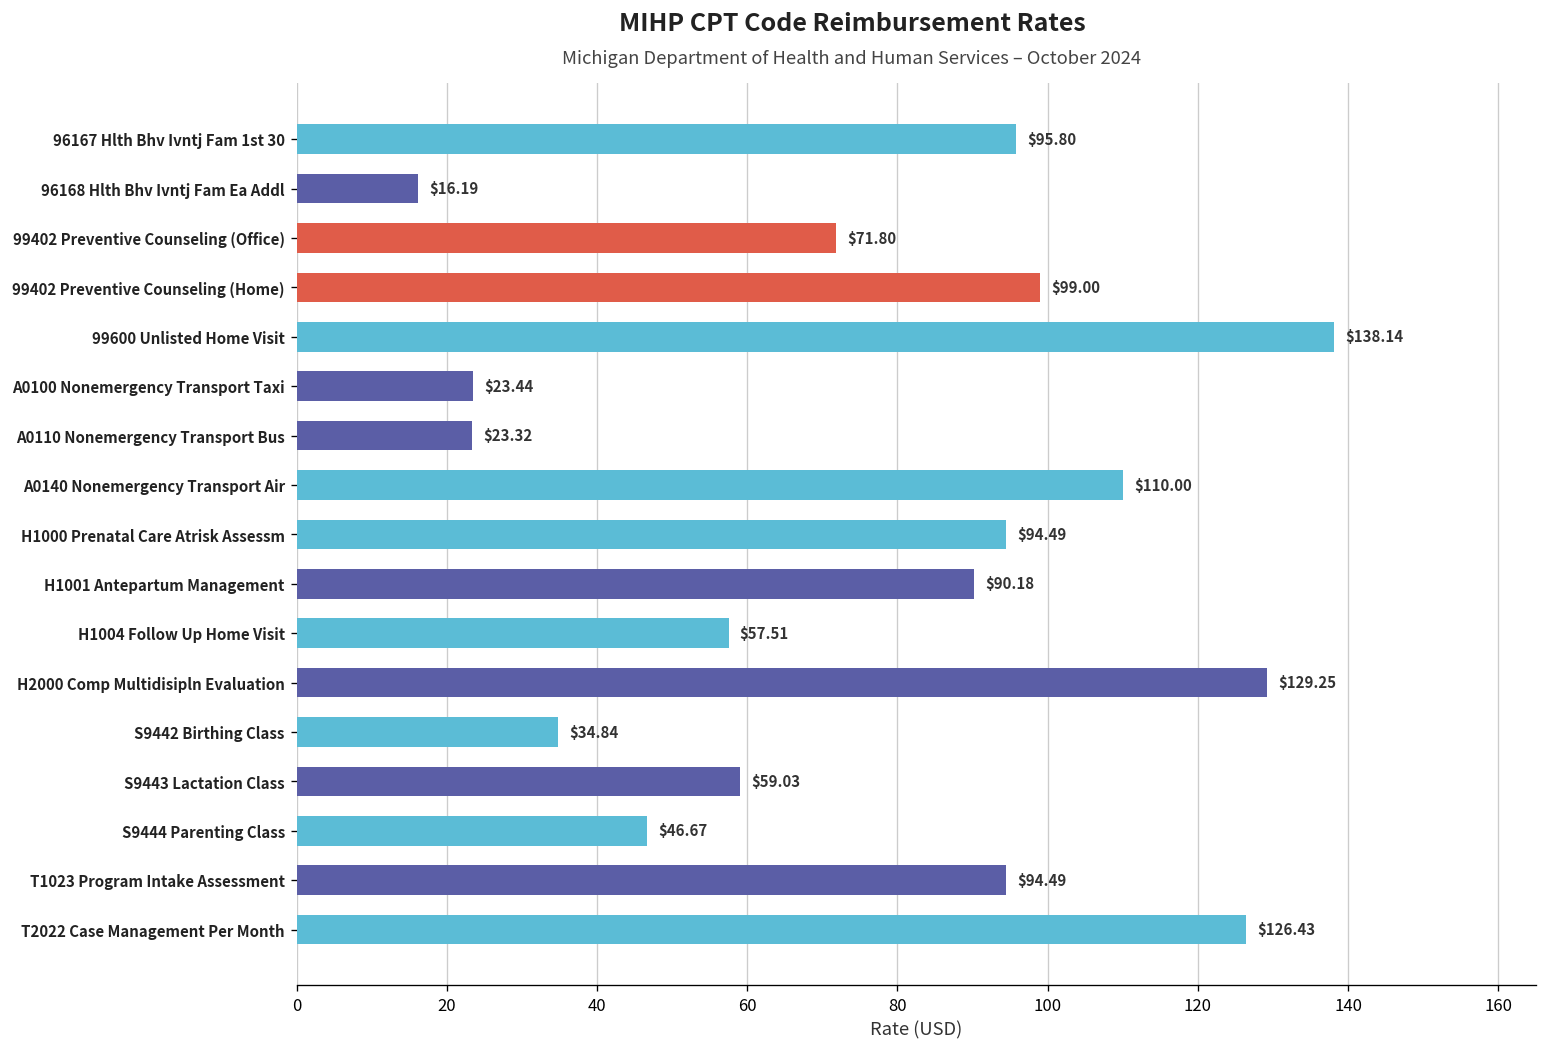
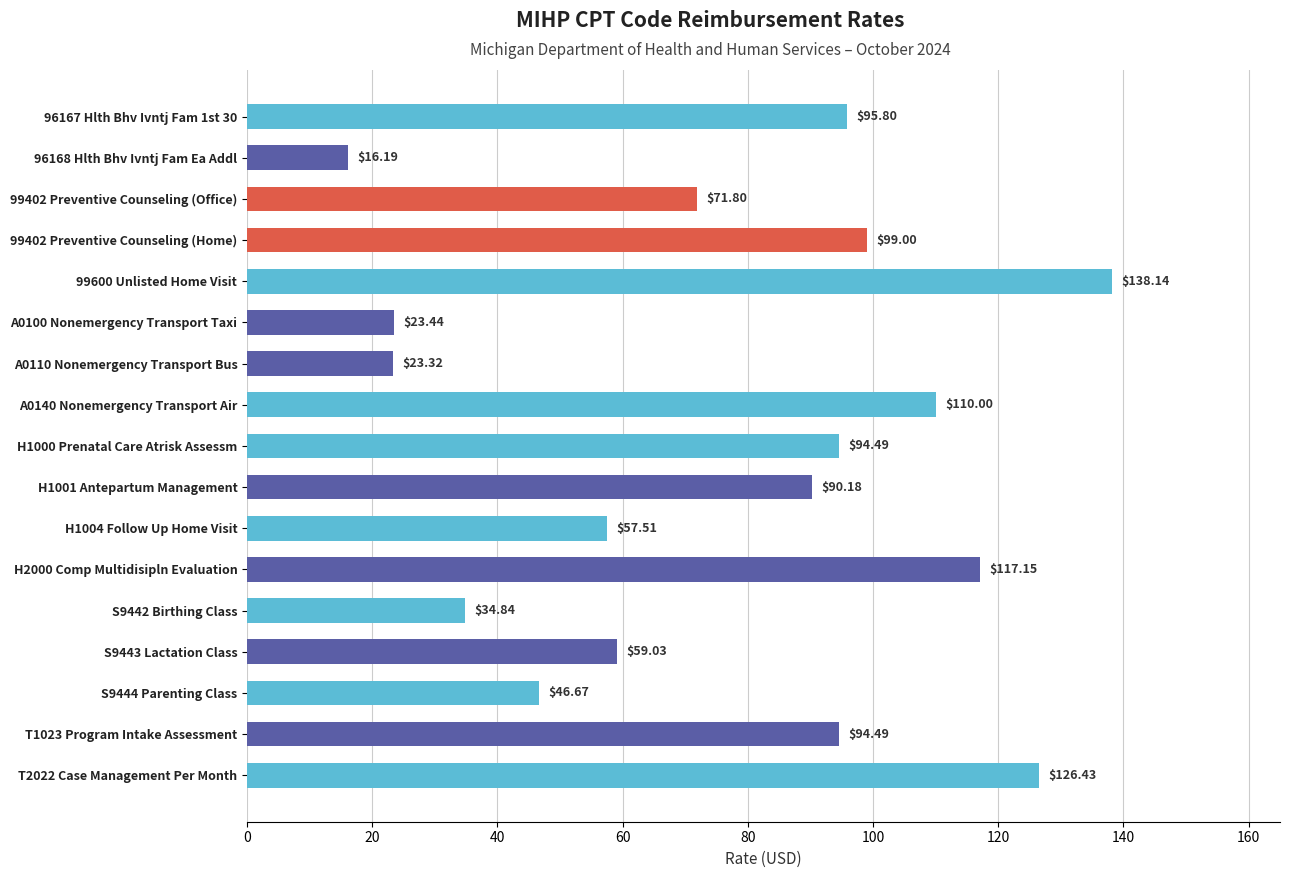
H2000 Comp Multidisipln Evaluation: $129.25 -> $117.15
